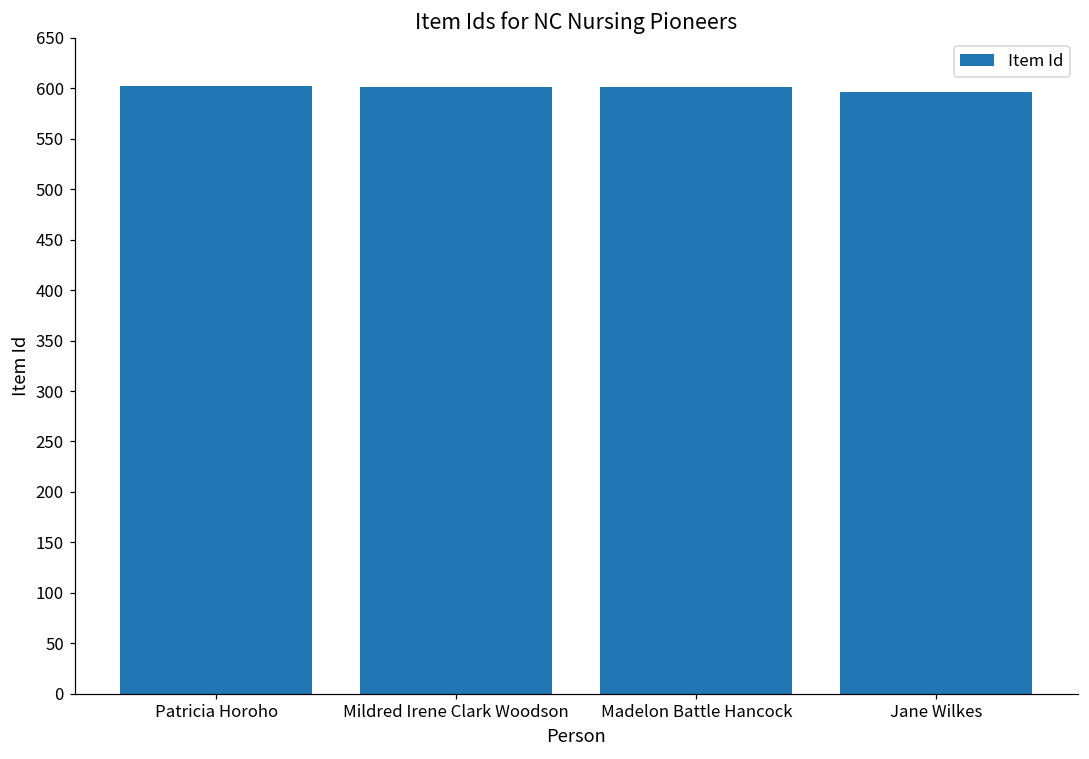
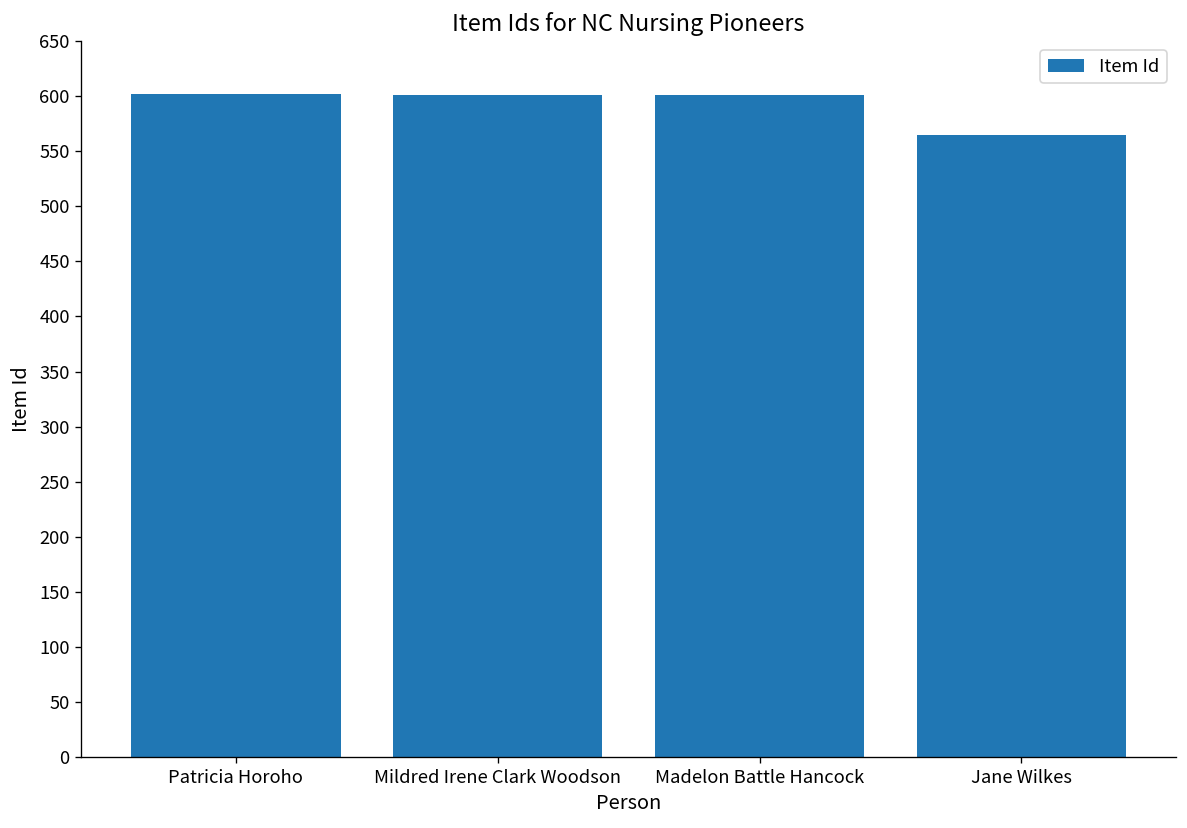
Jane Wilkes: 600 -> 570
